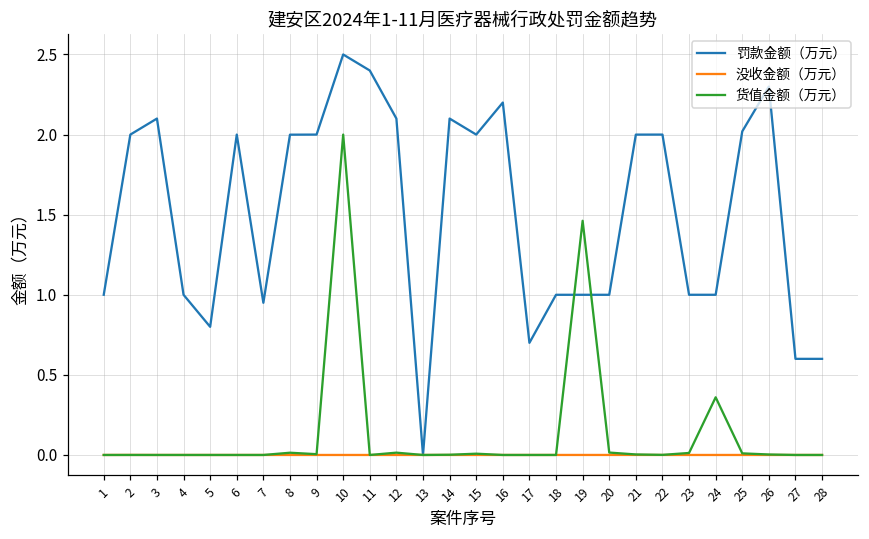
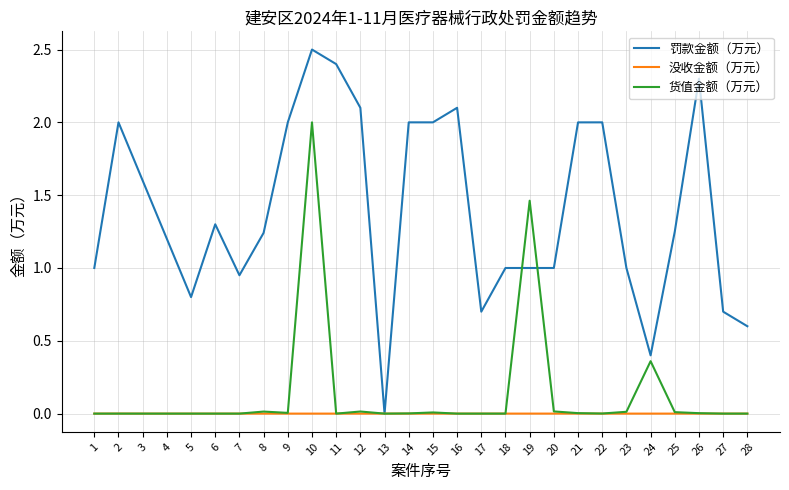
罚款金额（万元）, 3: 2.1 -> 1.6
罚款金额（万元）, 4: 1.0 -> 1.2
罚款金额（万元）, 6: 2.0 -> 1.3
罚款金额（万元）, 8: 2.00 -> 1.24
罚款金额（万元）, 14: 2.1 -> 2.0
罚款金额（万元）, 16: 2.2 -> 2.1
罚款金额（万元）, 24: 1.0 -> 0.4
罚款金额（万元）, 25: 2.02 -> 1.25
罚款金额（万元）, 27: 0.6 -> 0.7
